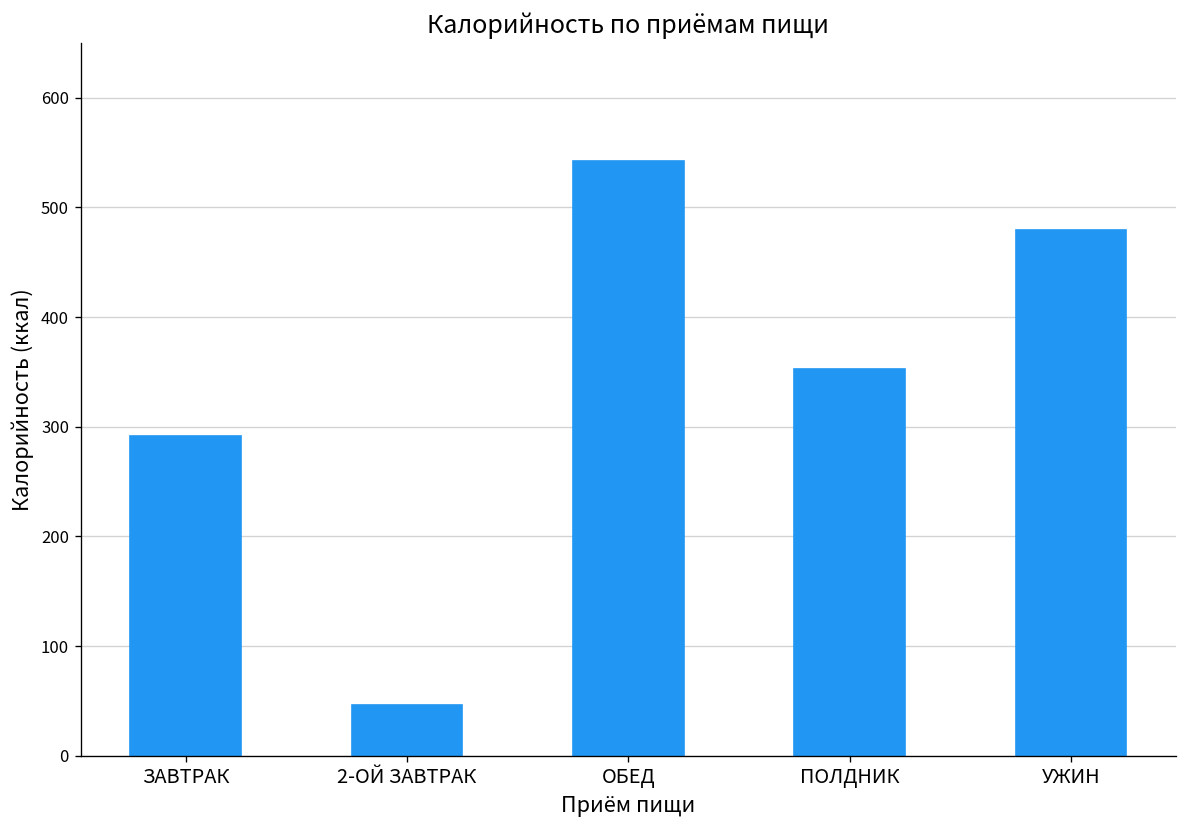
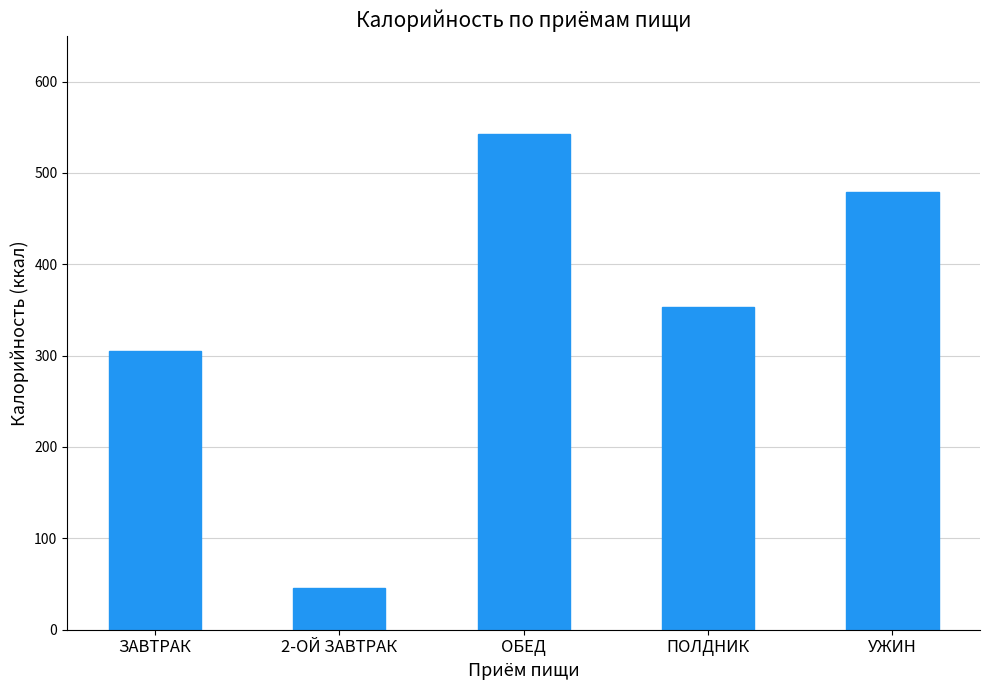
ЗАВТРАК: 290 -> 310
